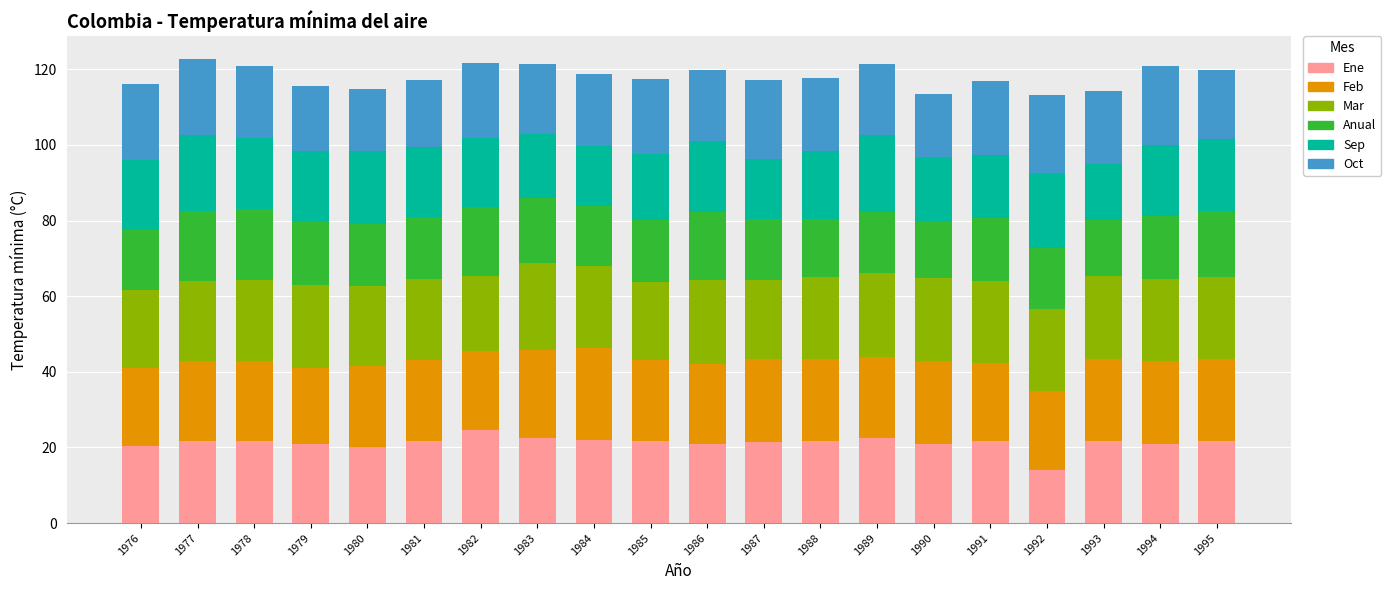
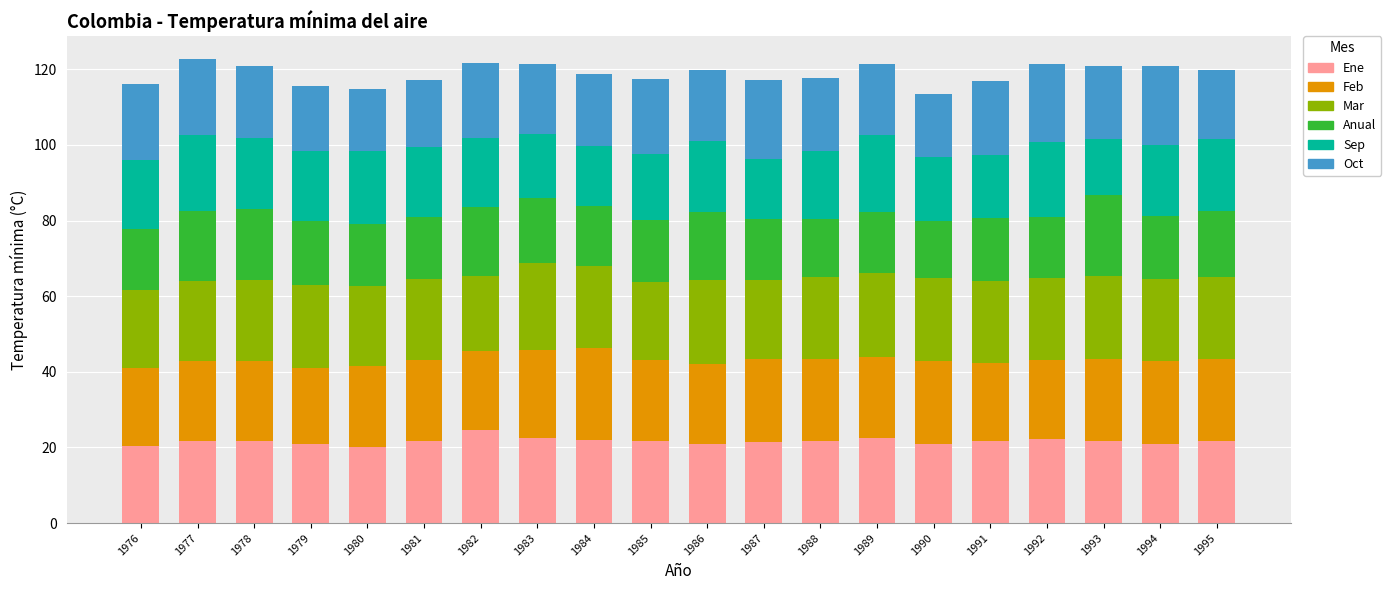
Ene, 1992: 14 -> 22
Anual, 1993: 15 -> 21
